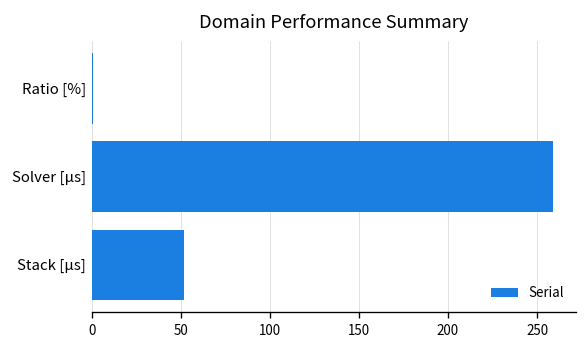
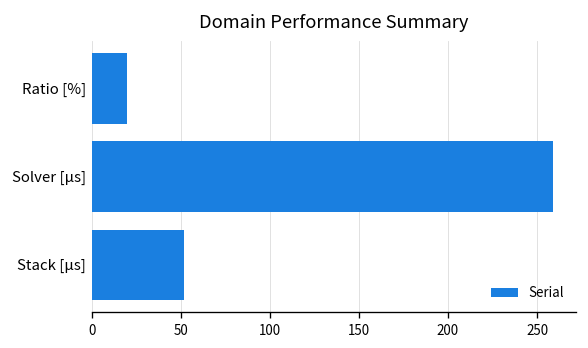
Ratio [%]: 1 -> 20
